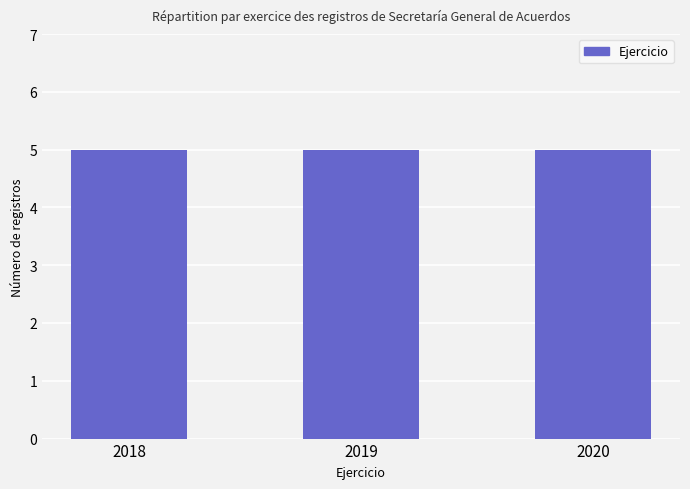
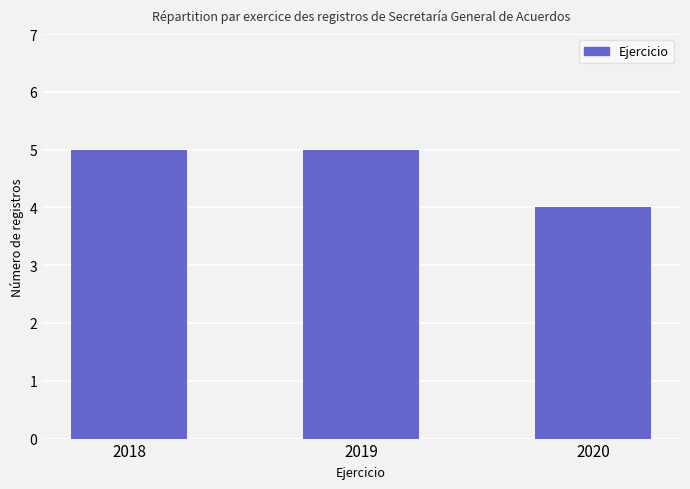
2020: 5 -> 4
